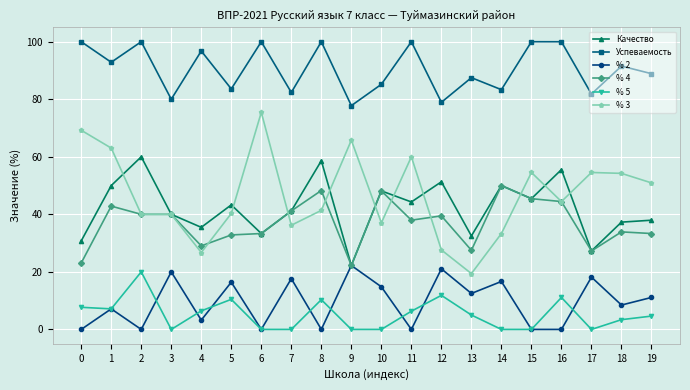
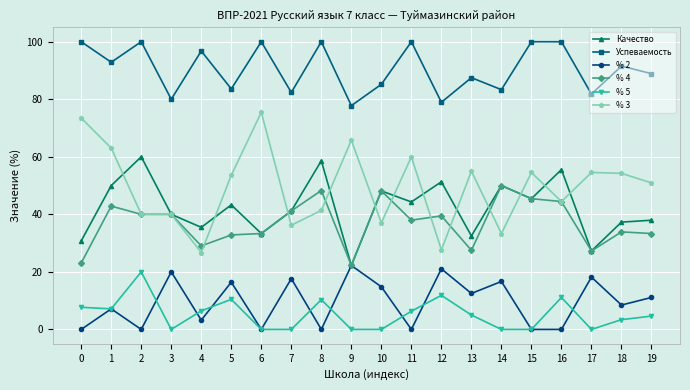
% 3, 0: 69 -> 73
% 3, 5: 40 -> 54
% 3, 13: 19 -> 55
